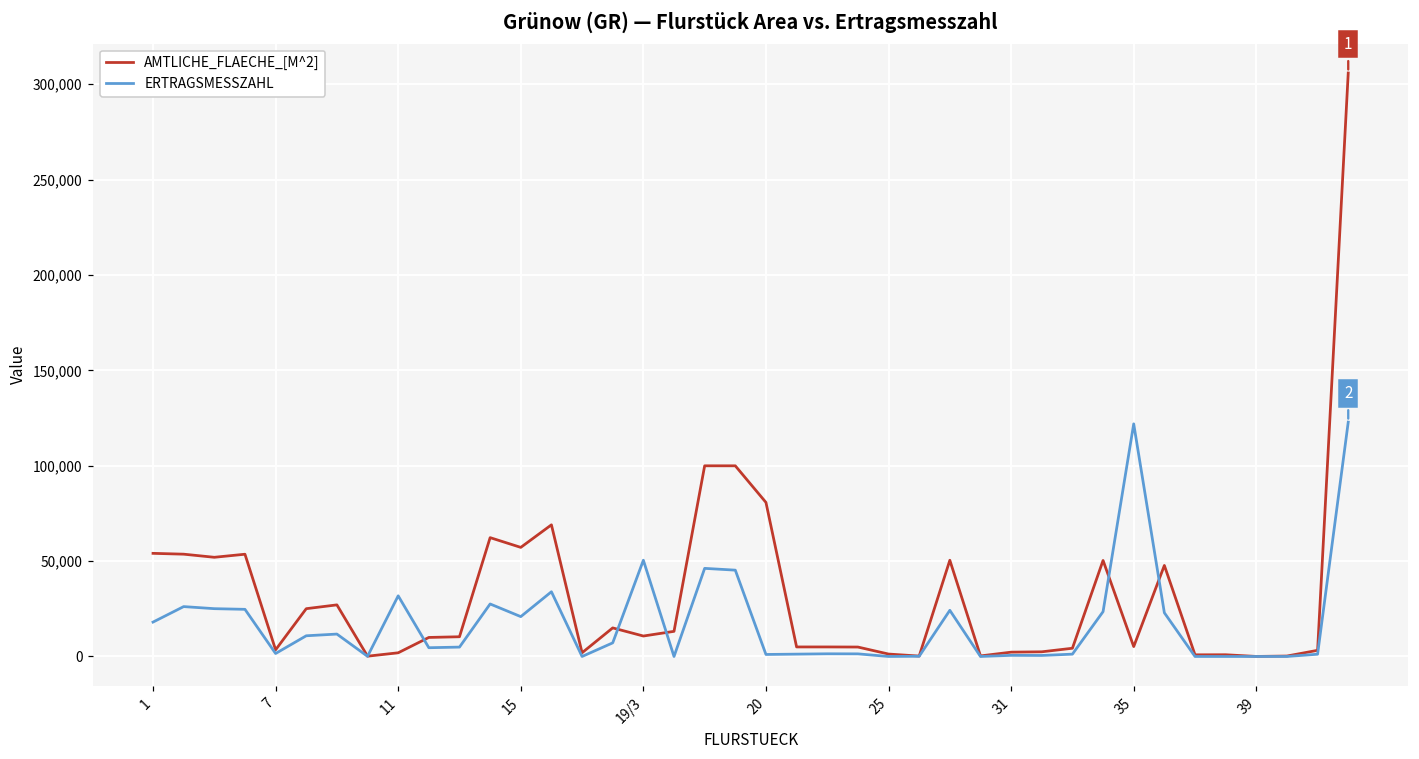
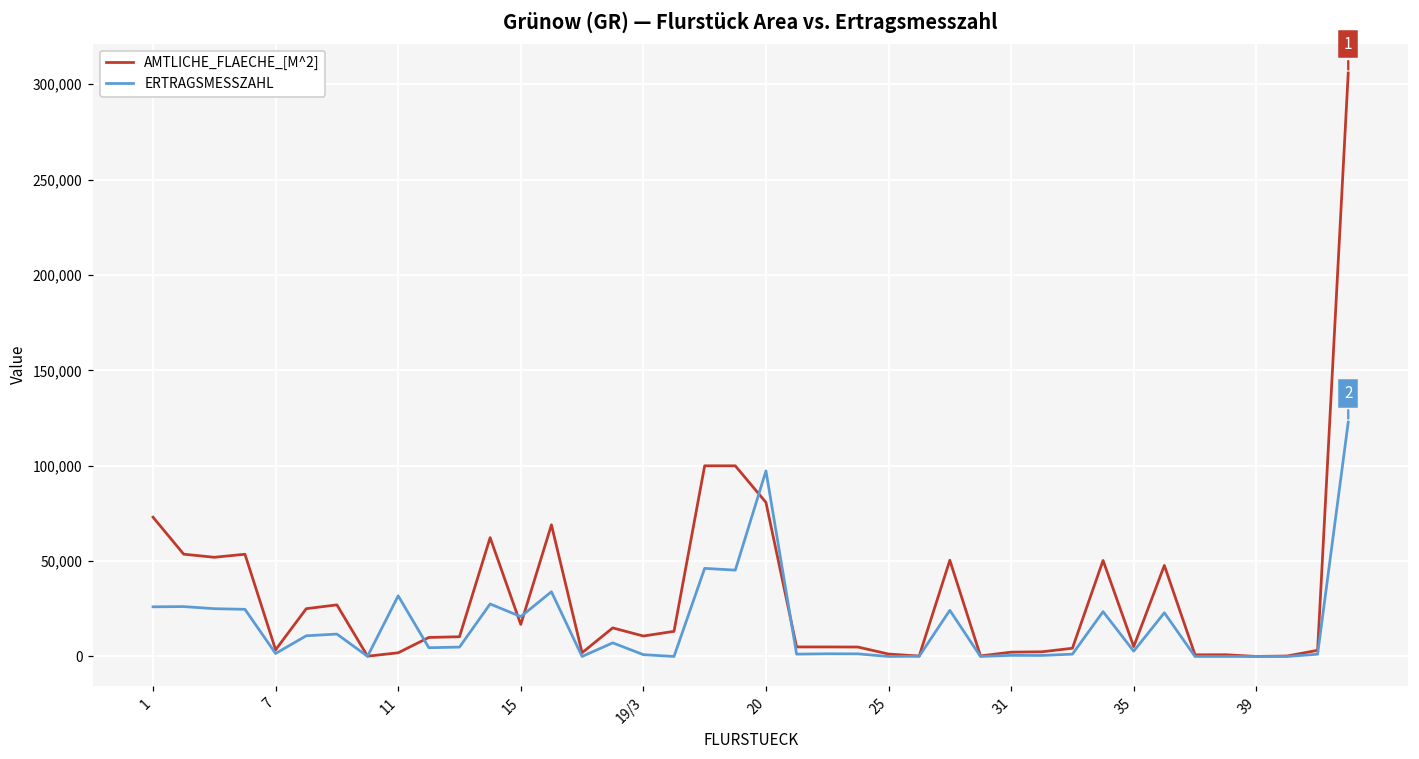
AMTLICHE_FLAECHE_[M^2], 1: 54,000 -> 73,000
ERTRAGSMESSZAHL, 1: 18,000 -> 26,000
AMTLICHE_FLAECHE_[M^2], 15: 57,000 -> 17,000
ERTRAGSMESSZAHL, 19/3: 50,000 -> 1,000
ERTRAGSMESSZAHL, 20: 1,000 -> 97,000
ERTRAGSMESSZAHL, 35: 122,000 -> 3,000
